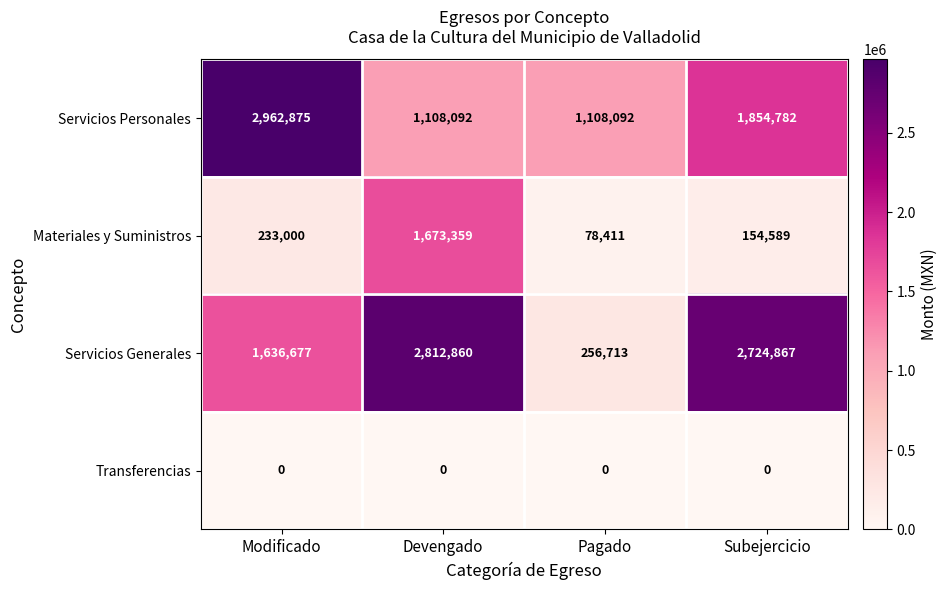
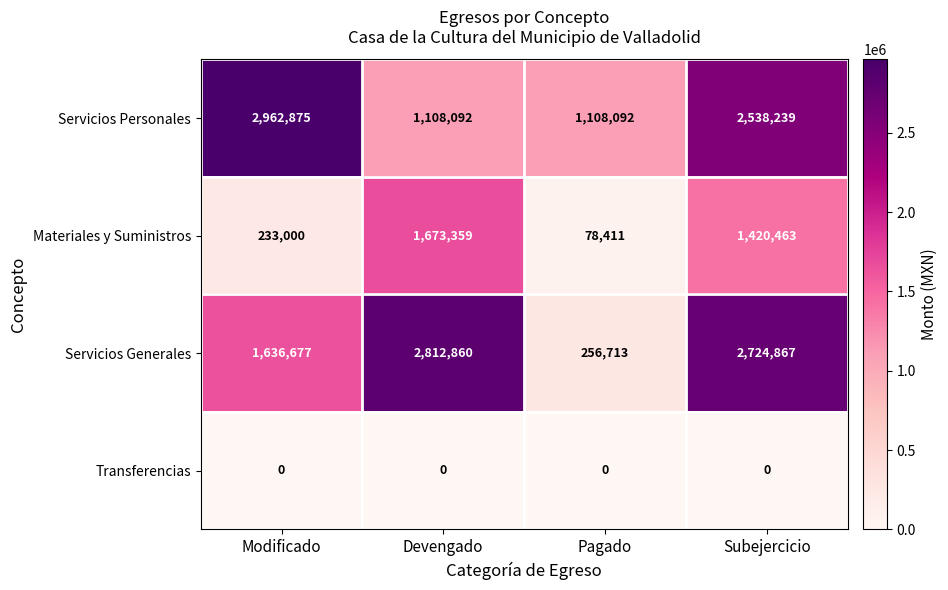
Servicios Personales, Subejercicio: 1,854,782 -> 2,538,239
Materiales y Suministros, Subejercicio: 154,589 -> 1,420,463
